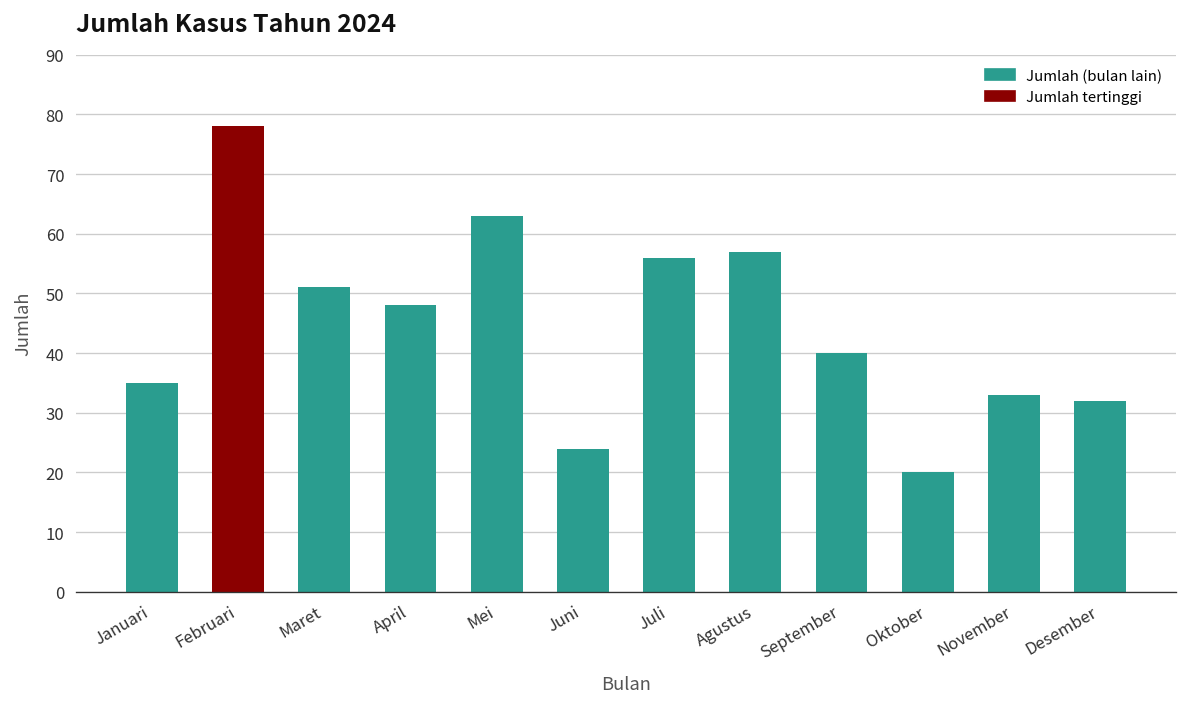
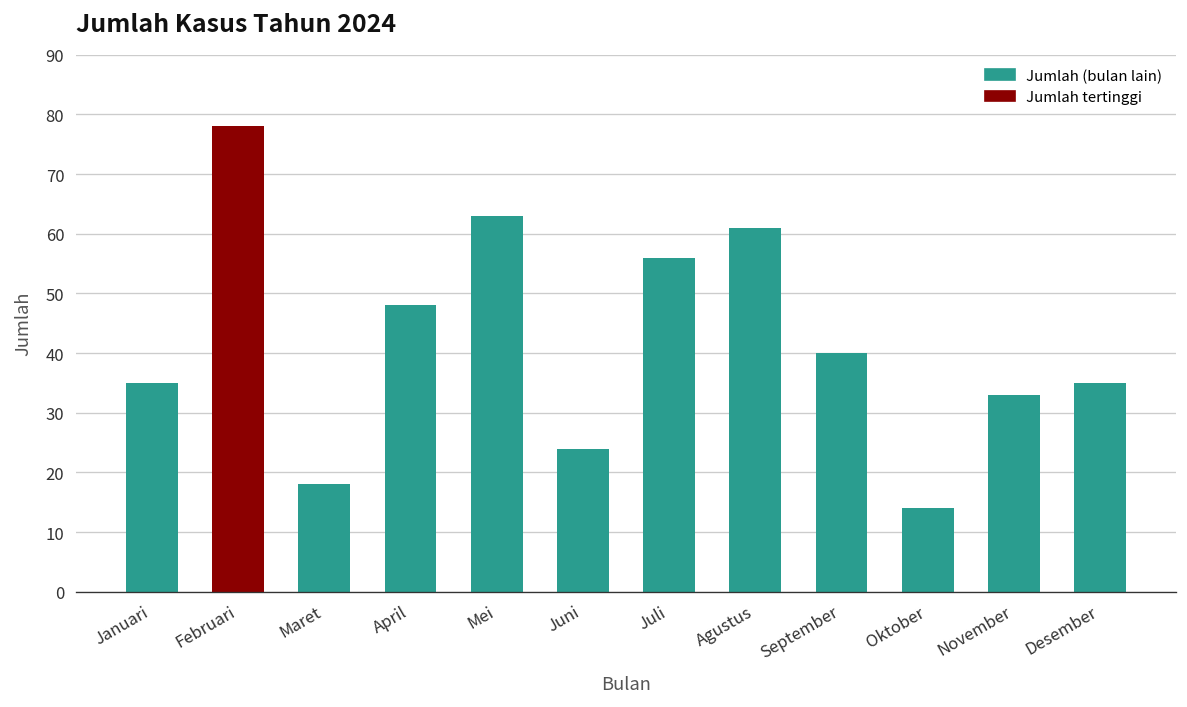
Maret: 51 -> 18
Agustus: 57 -> 61
Oktober: 20 -> 14
Desember: 32 -> 35
